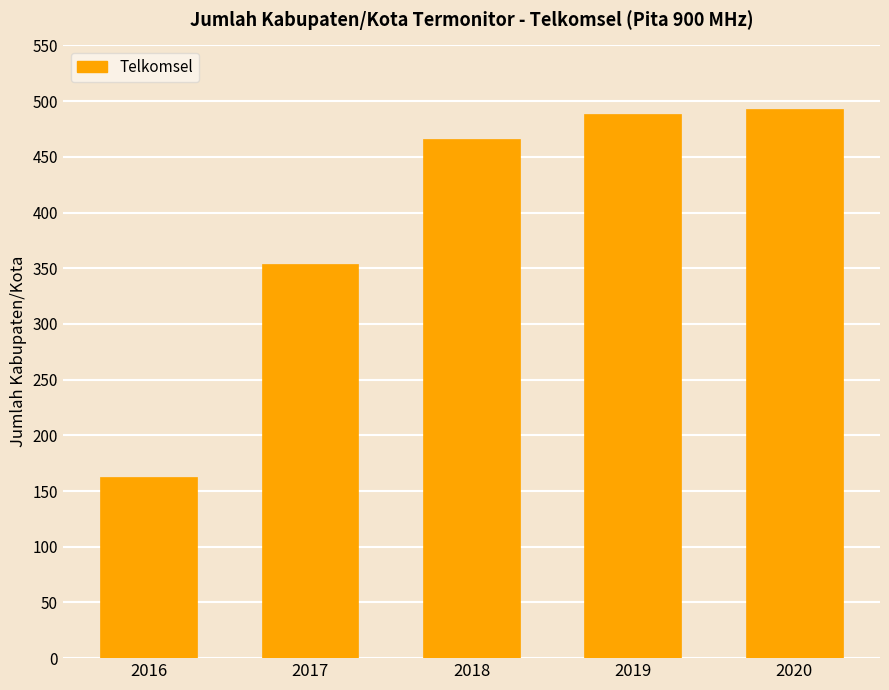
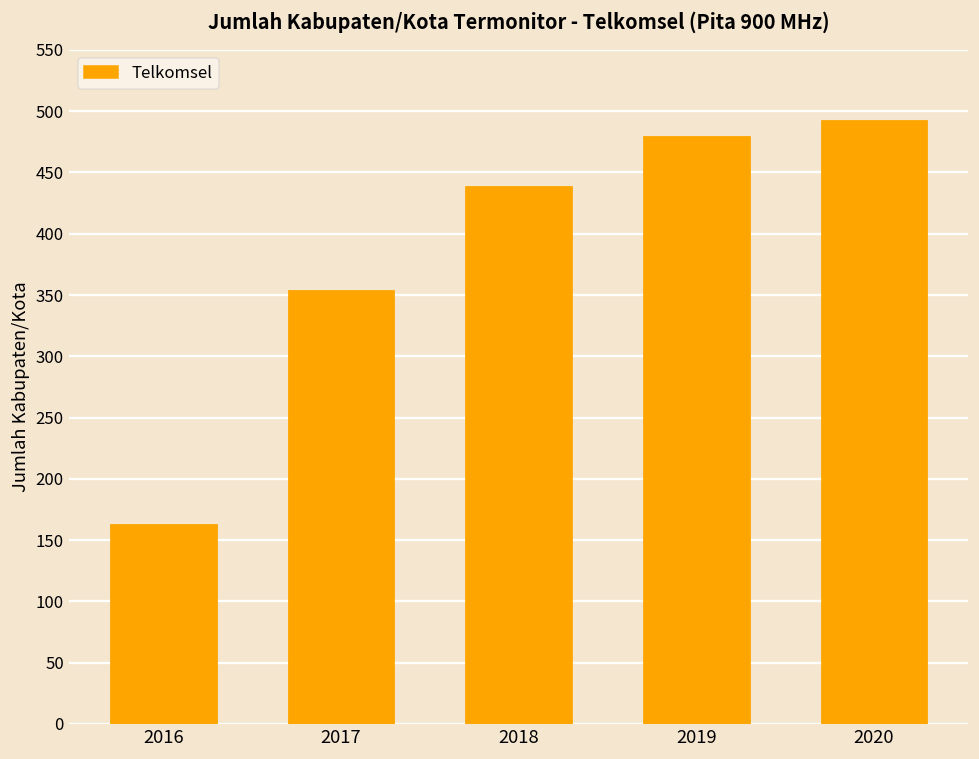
2018: 466 -> 439
2019: 488 -> 480
